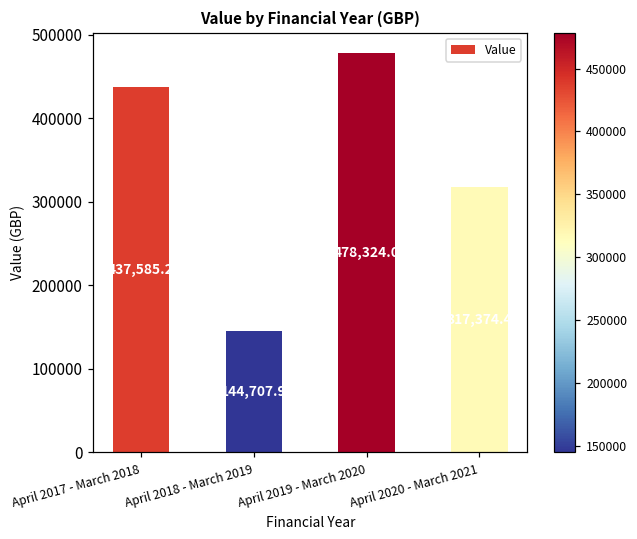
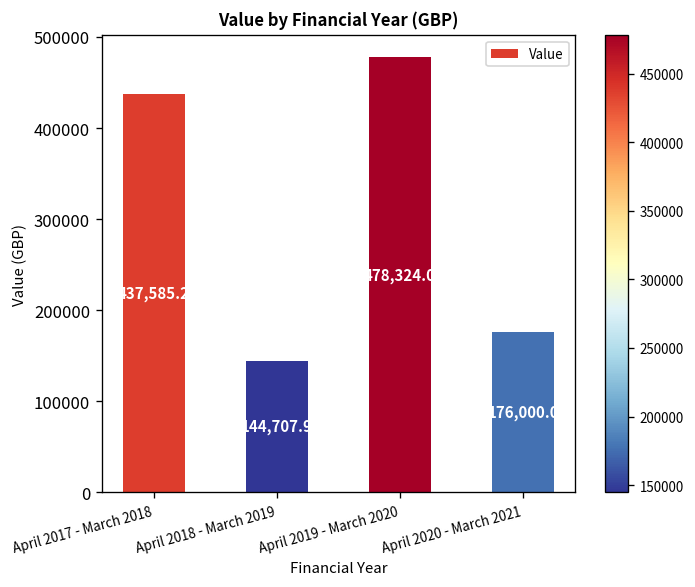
April 2020 - March 2021: 317,374.4 -> 176,000.0
